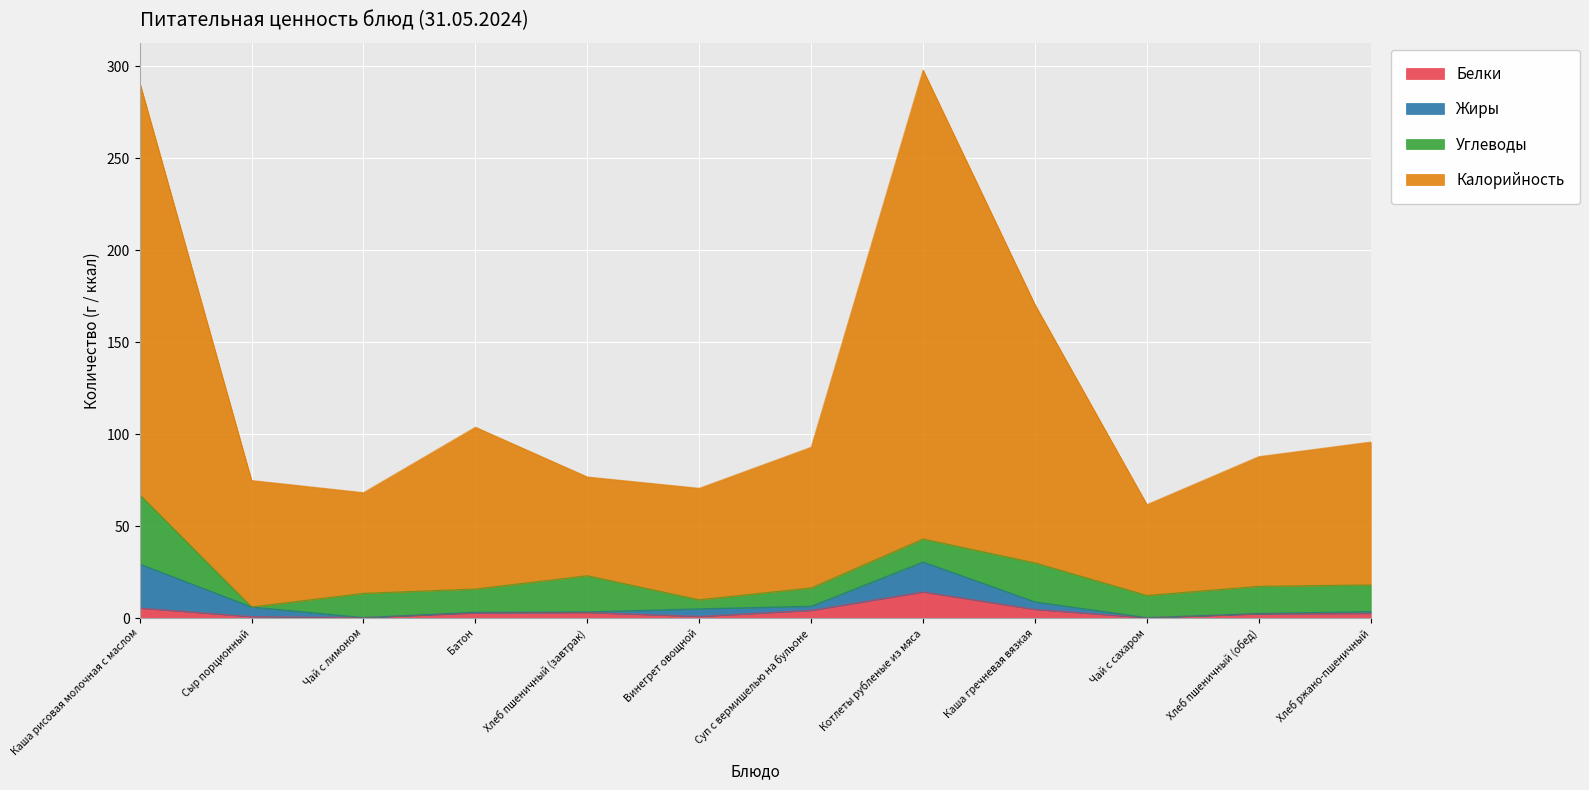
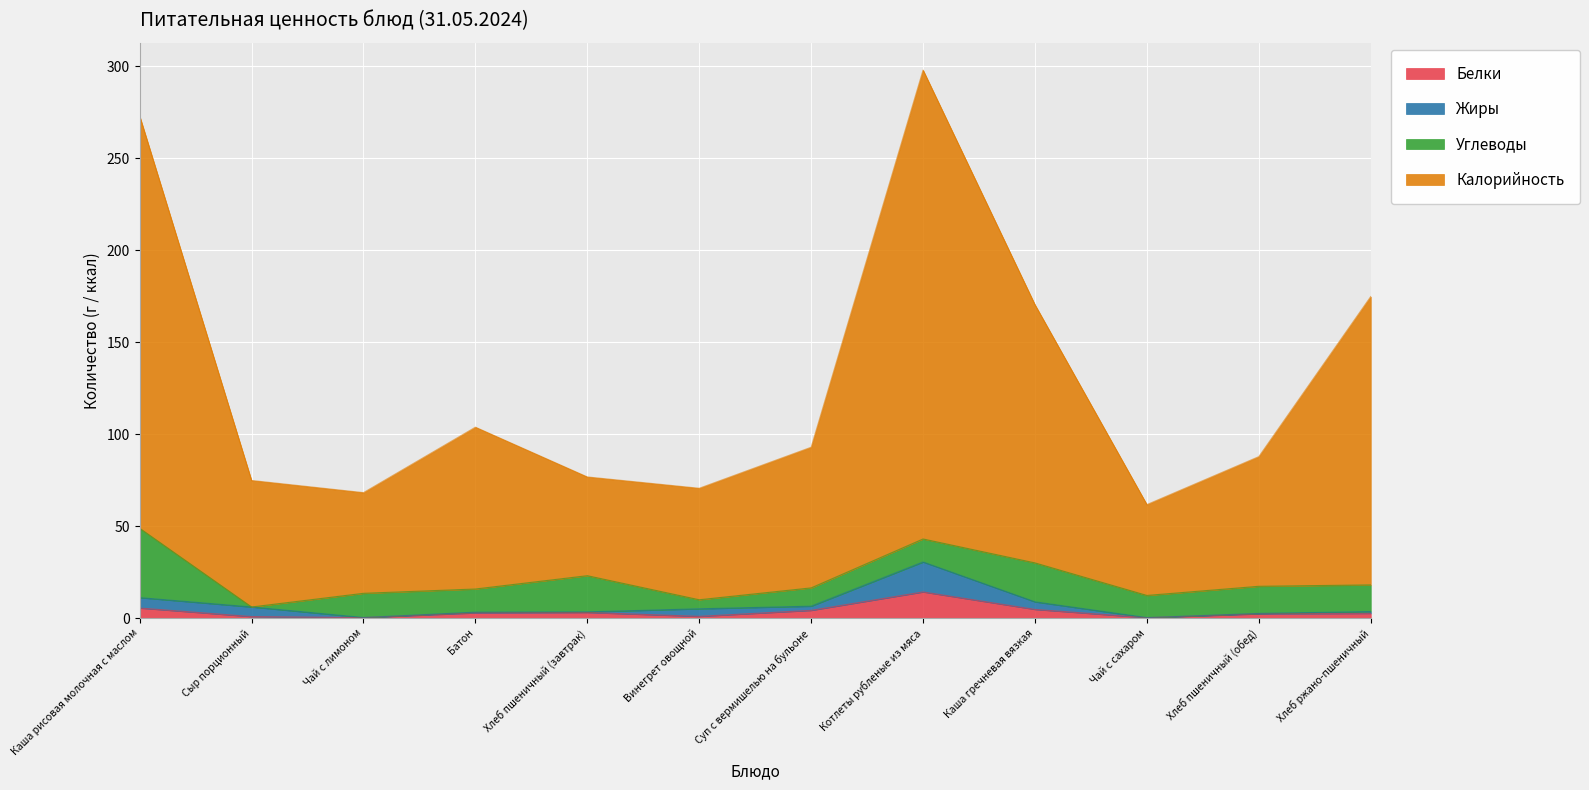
Жиры, Каша рисовая молочная с маслом: 24 -> 6
Калорийность, Хлеб ржано-пшеничный: 78 -> 157
